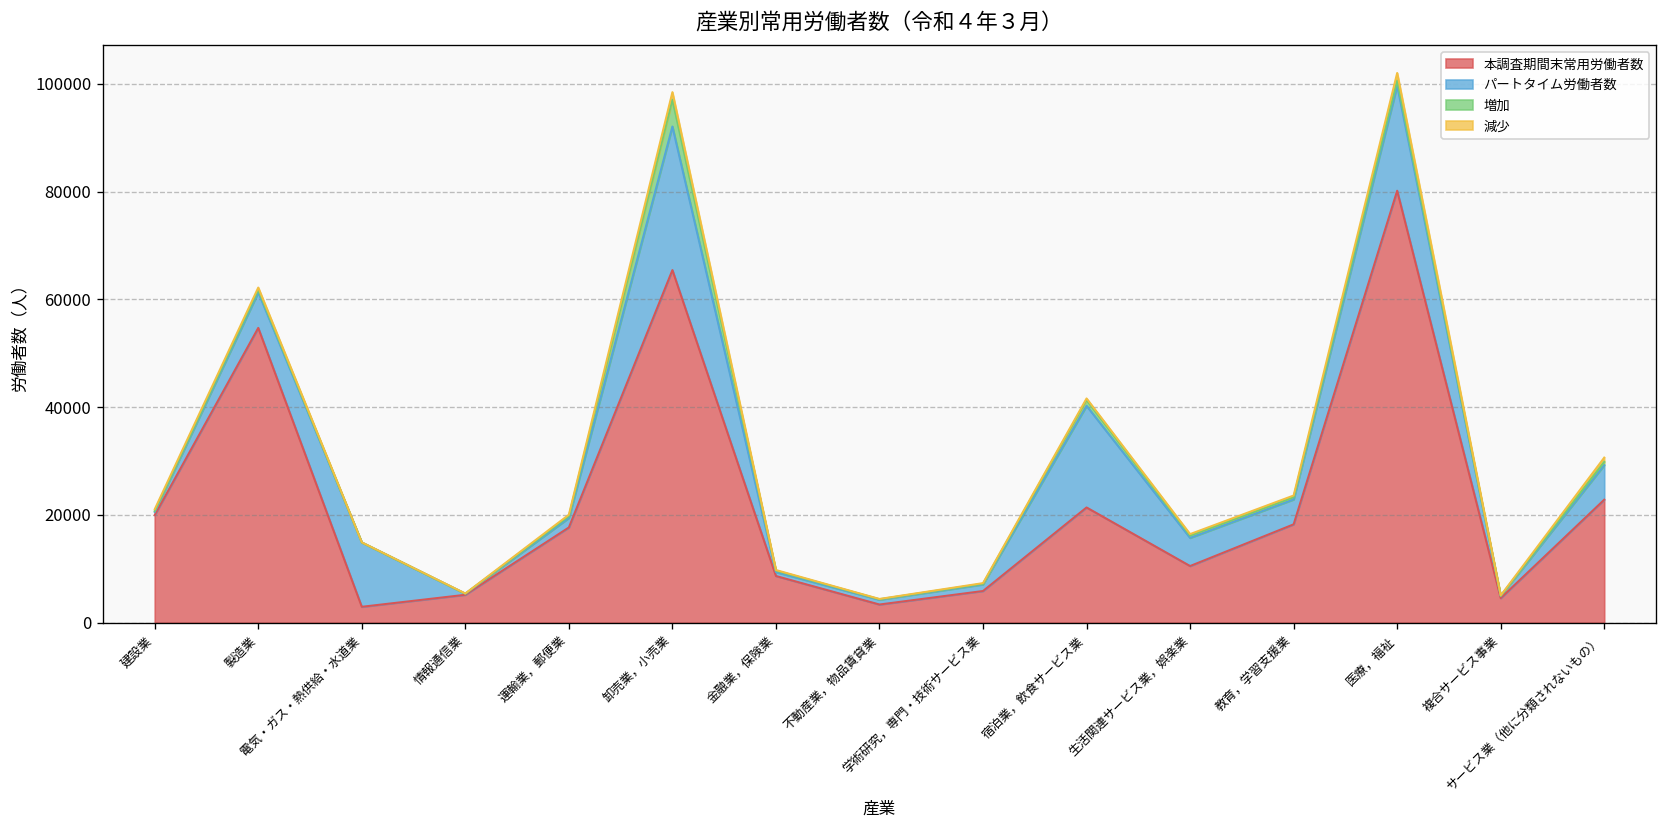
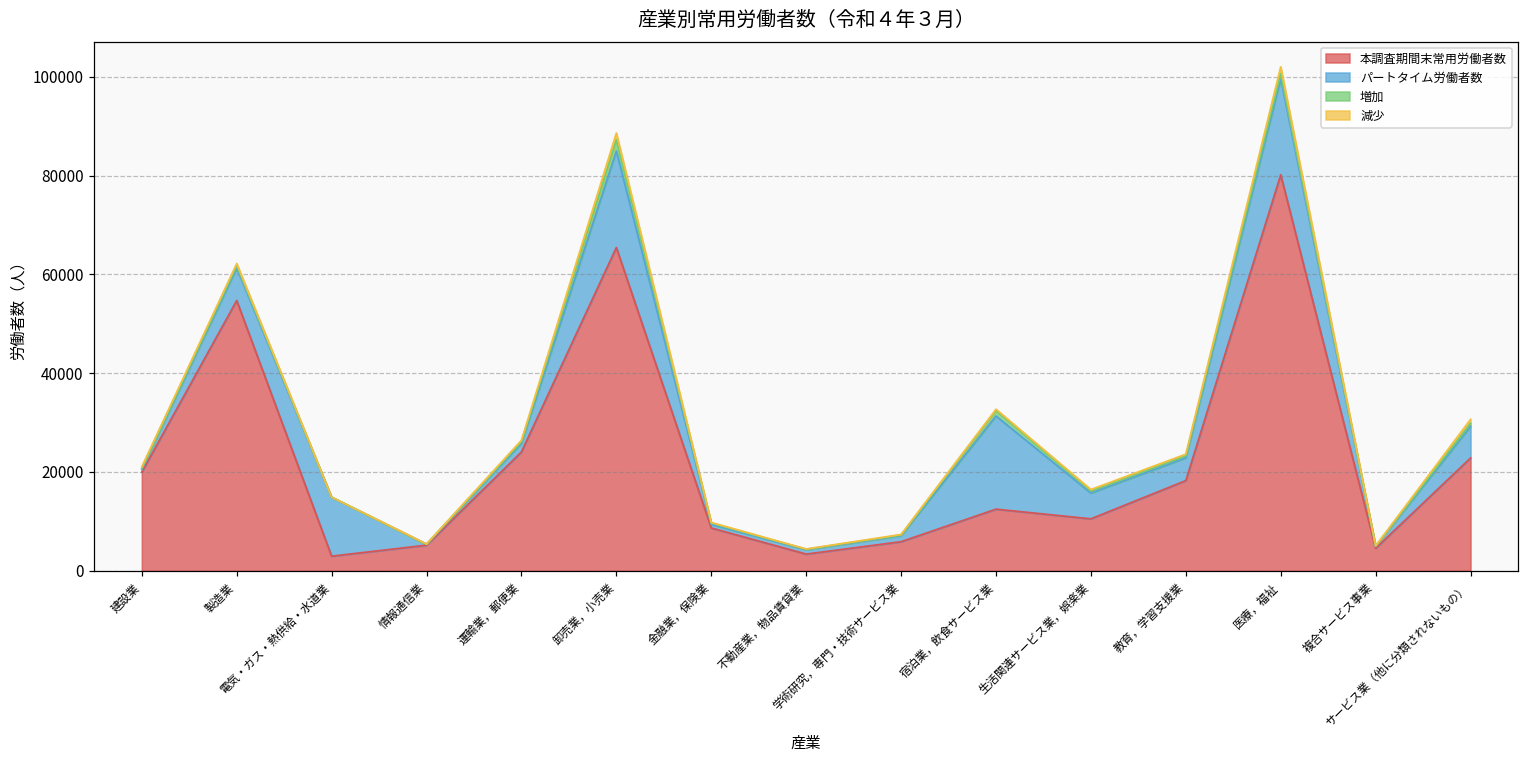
本調査期間末常用労働者数, 運輸業，郵便業: 18000 -> 24000
パートタイム労働者数, 卸売業，小売業: 27000 -> 20000
増加, 卸売業，小売業: 5000 -> 2000
本調査期間末常用労働者数, 宿泊業，飲食サービス業: 21000 -> 12000
